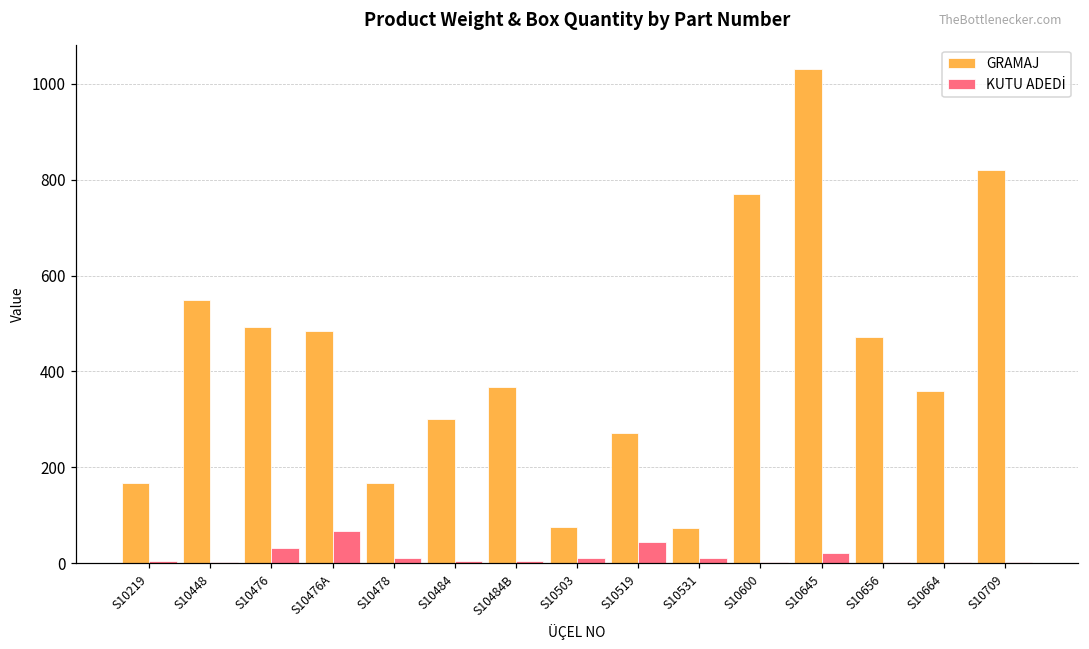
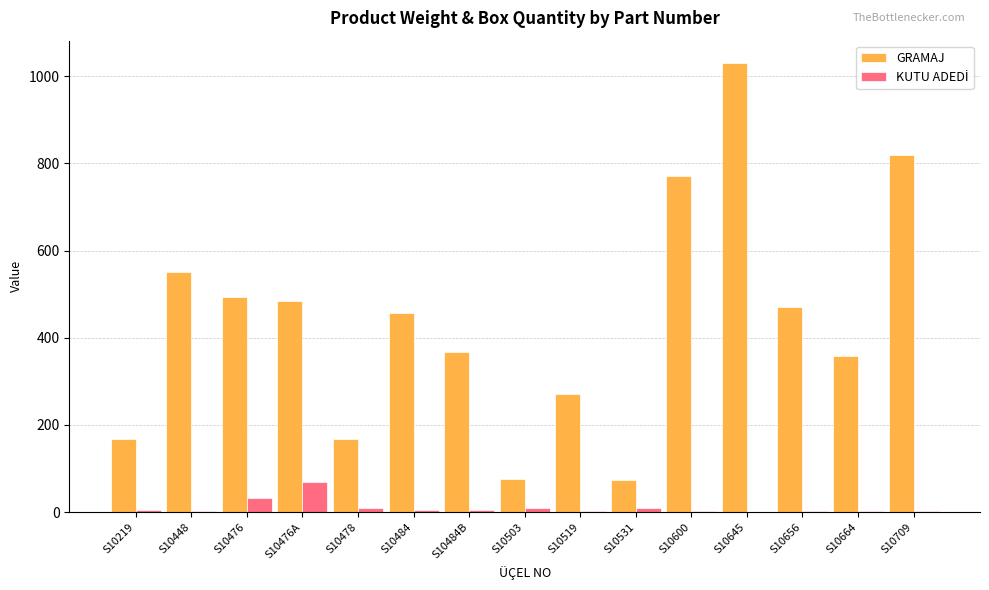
GRAMAJ, S10484: 300 -> 460
KUTU ADEDİ, S10519: 40 -> 0
KUTU ADEDİ, S10645: 20 -> 0
